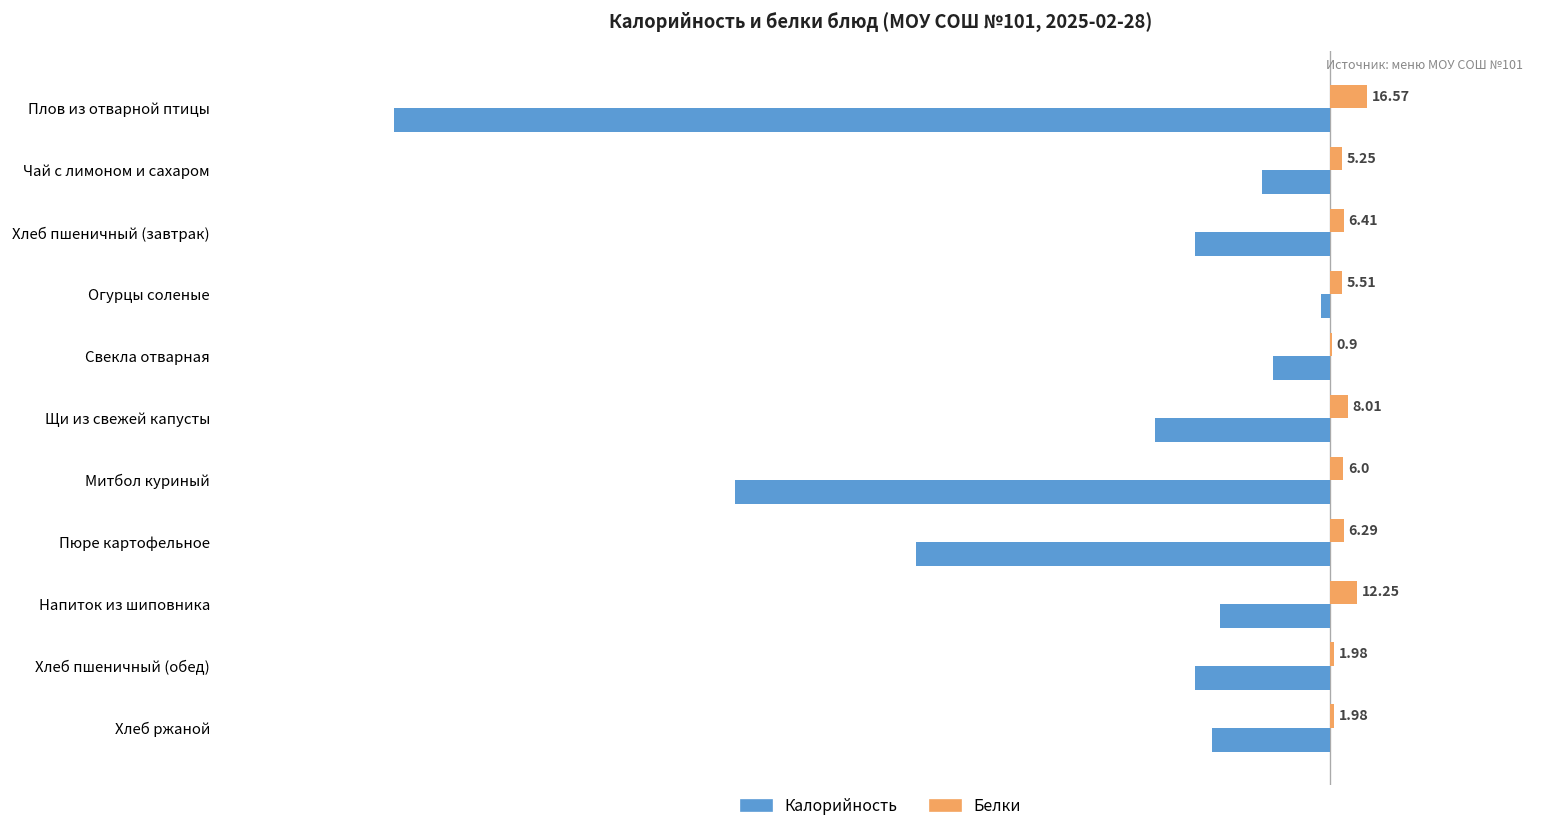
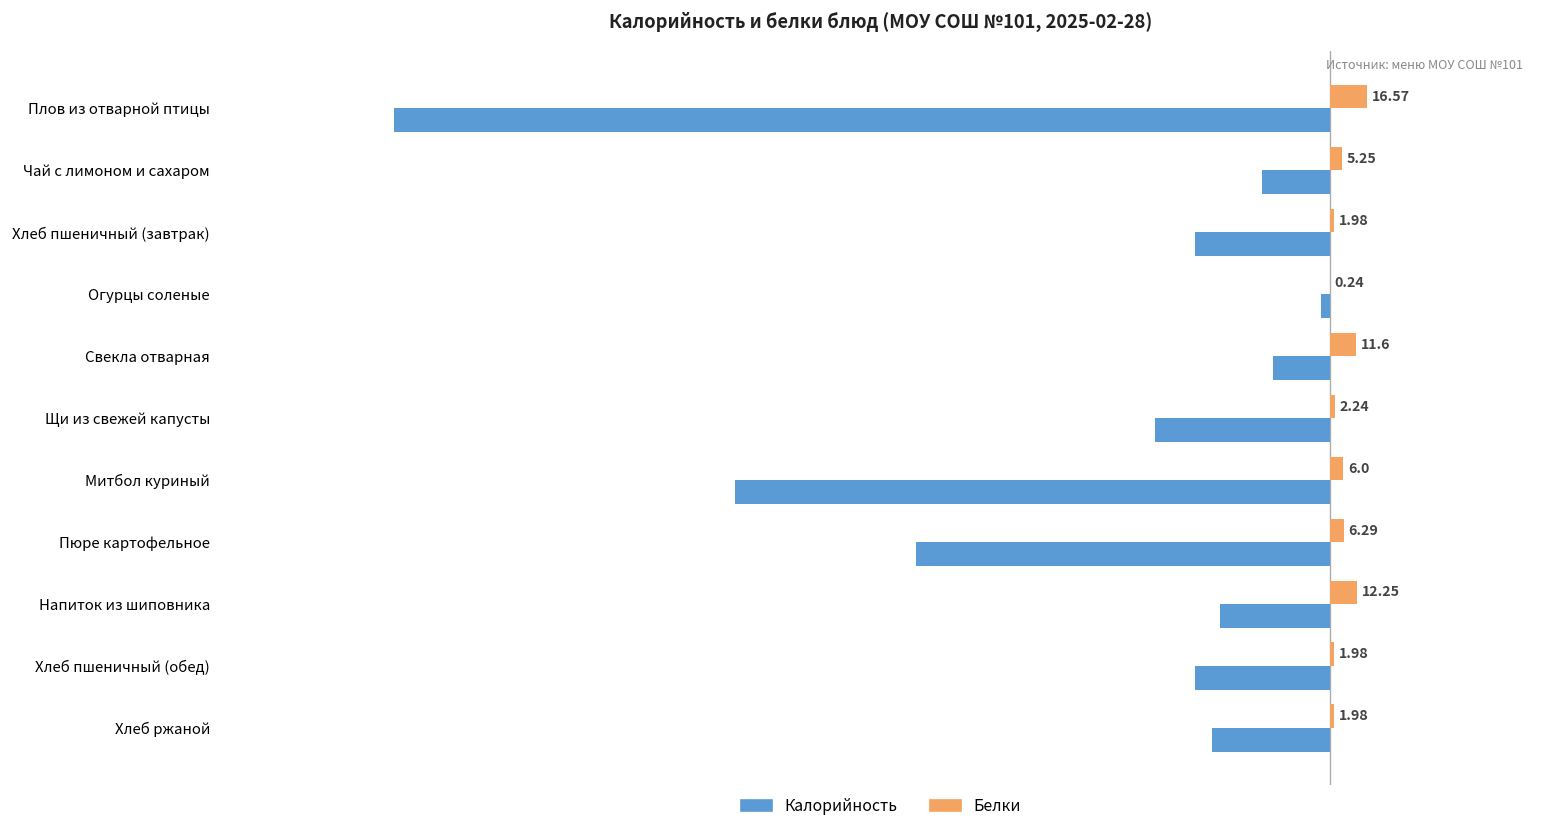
Белки, Хлеб пшеничный (завтрак): 6.41 -> 1.98
Белки, Огурцы соленые: 5.51 -> 0.24
Белки, Свекла отварная: 0.9 -> 11.6
Белки, Щи из свежей капусты: 8.01 -> 2.24
